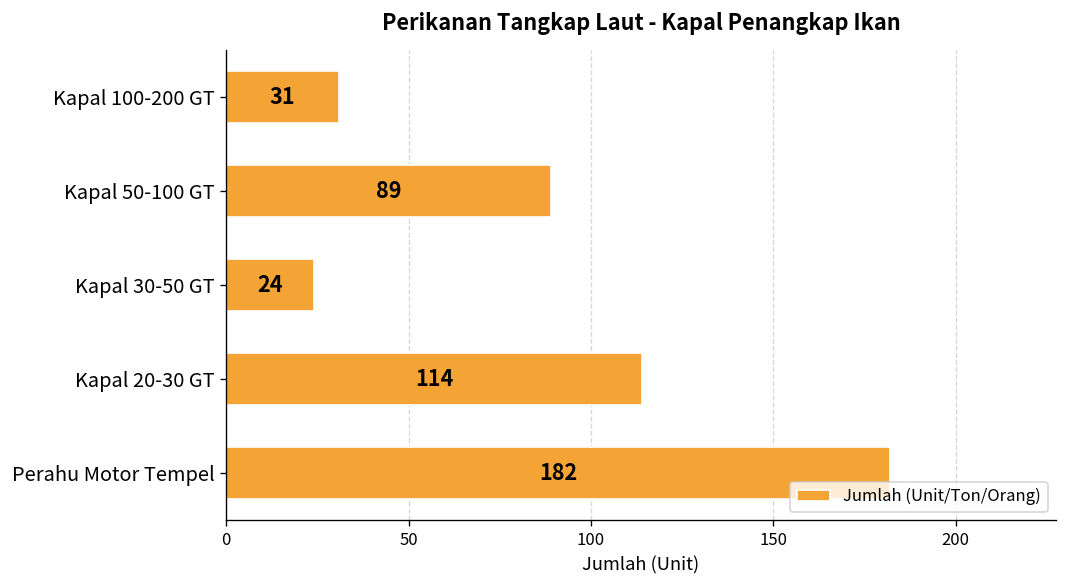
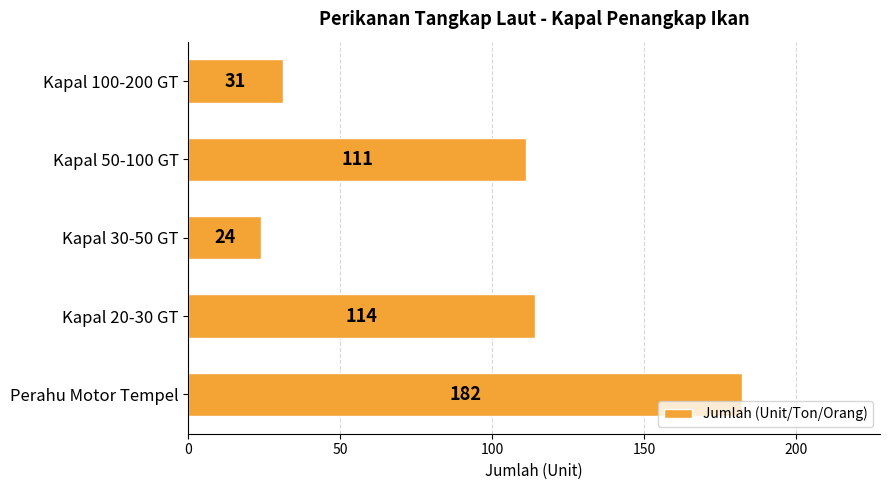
Kapal 50-100 GT: 89 -> 111
